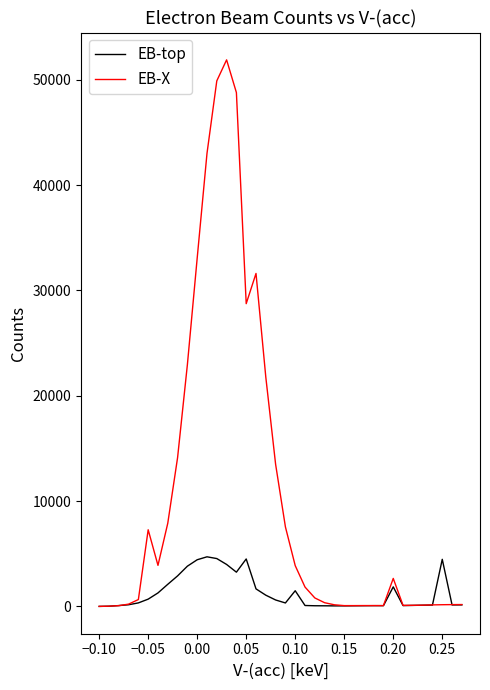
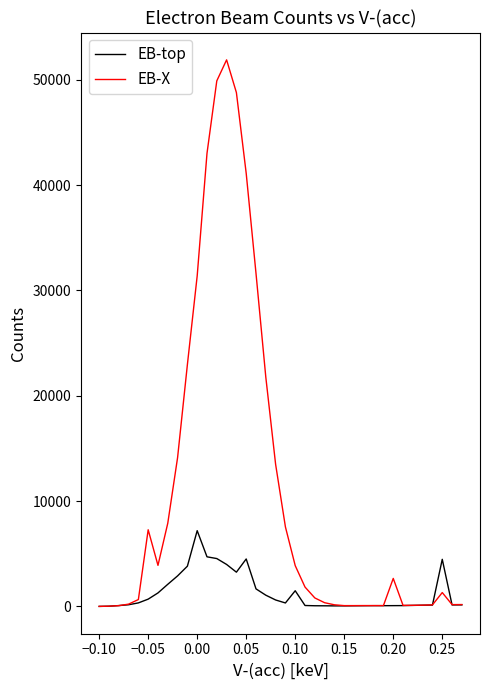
EB-top, 0.00: 4400 -> 7200
EB-X, 0.00: 33100 -> 31400
EB-X, 0.05: 28700 -> 41100
EB-top, 0.20: 1900 -> 100
EB-X, 0.25: 200 -> 1300
